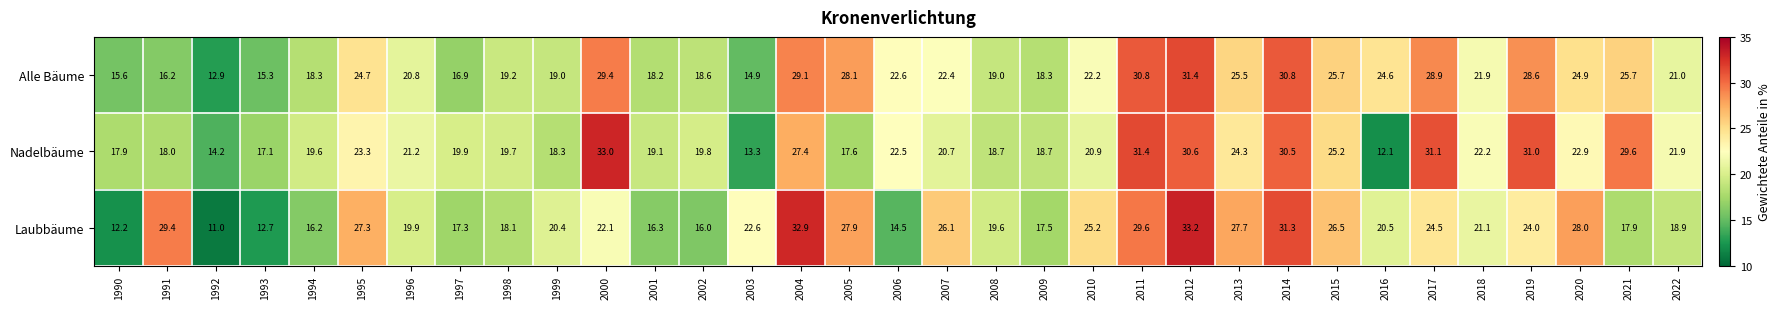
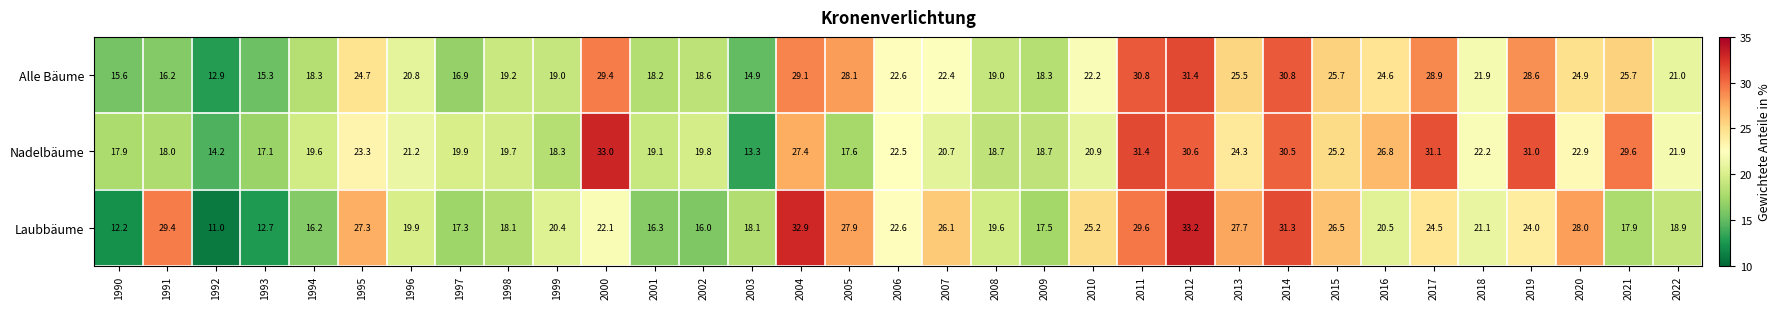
Nadelbäume, 2016: 12.1 -> 26.8
Laubbäume, 2003: 22.6 -> 18.1
Laubbäume, 2006: 14.5 -> 22.6
